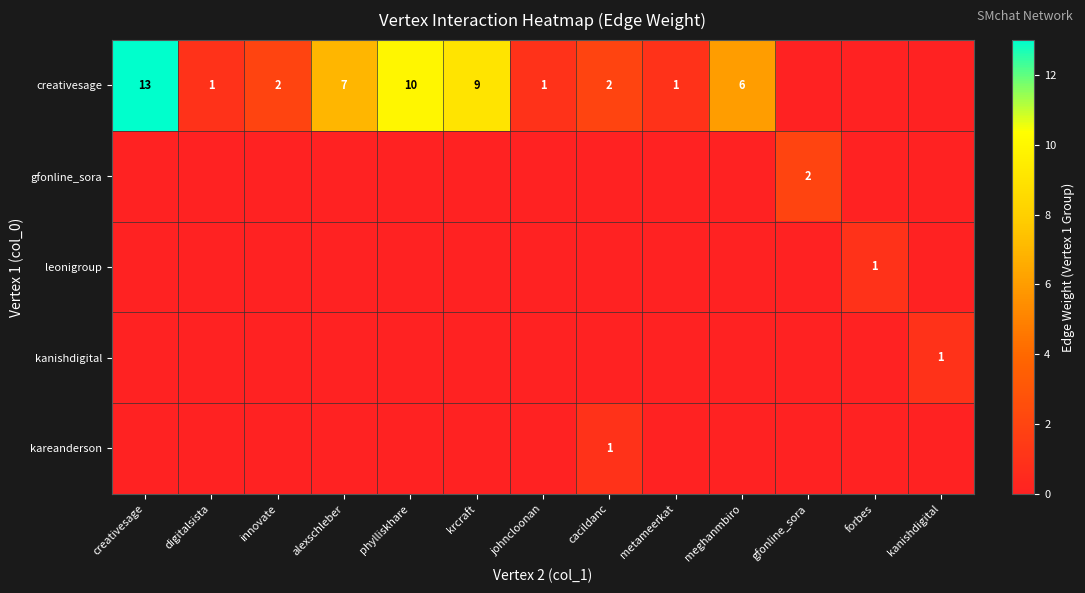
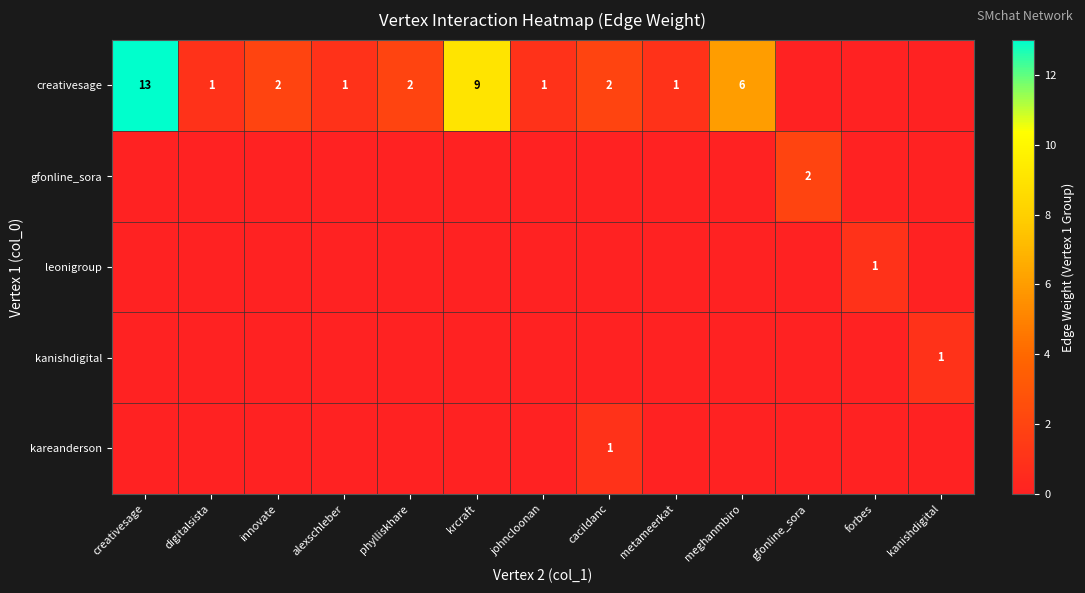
creativesage, alexschleber: 7 -> 1
creativesage, phylliskhare: 10 -> 2
